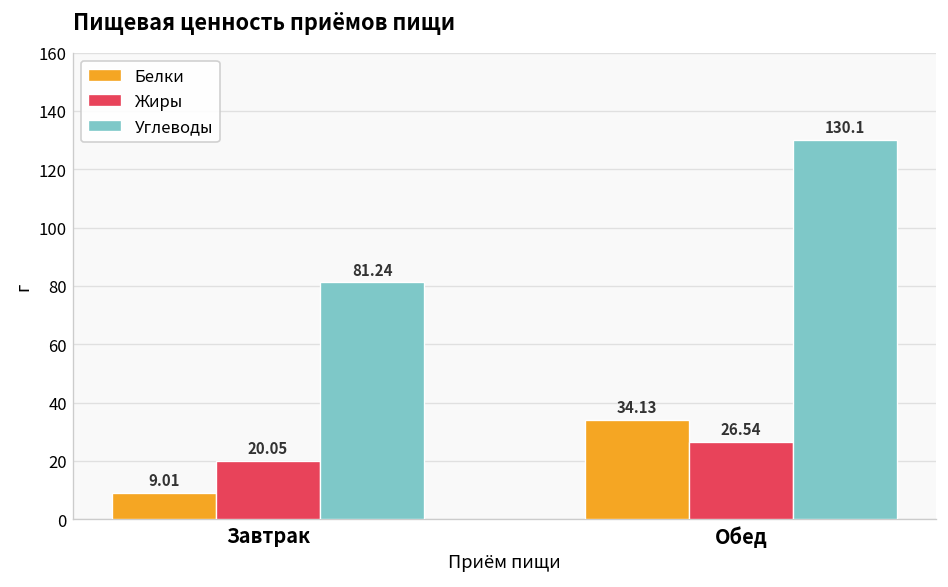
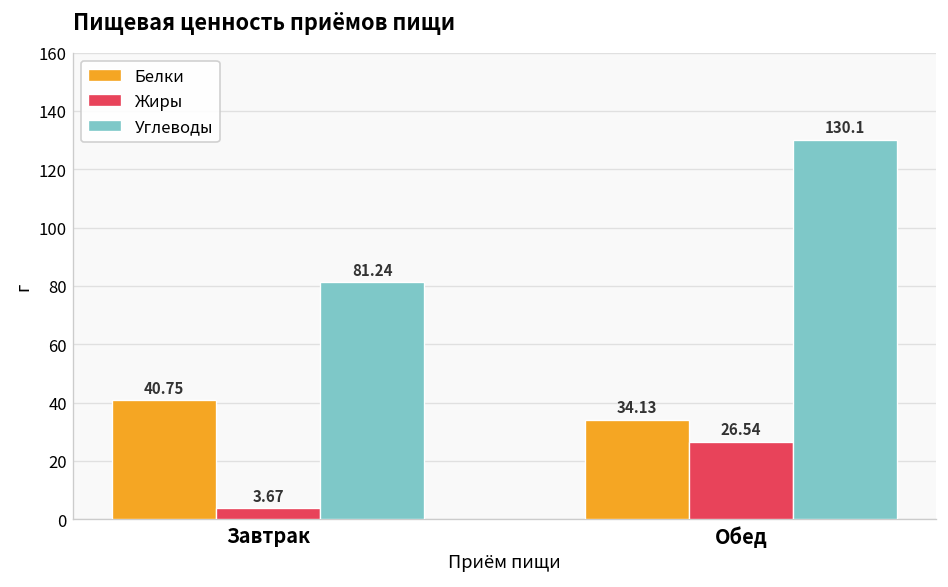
Белки, Завтрак: 9.01 -> 40.75
Жиры, Завтрак: 20.05 -> 3.67
